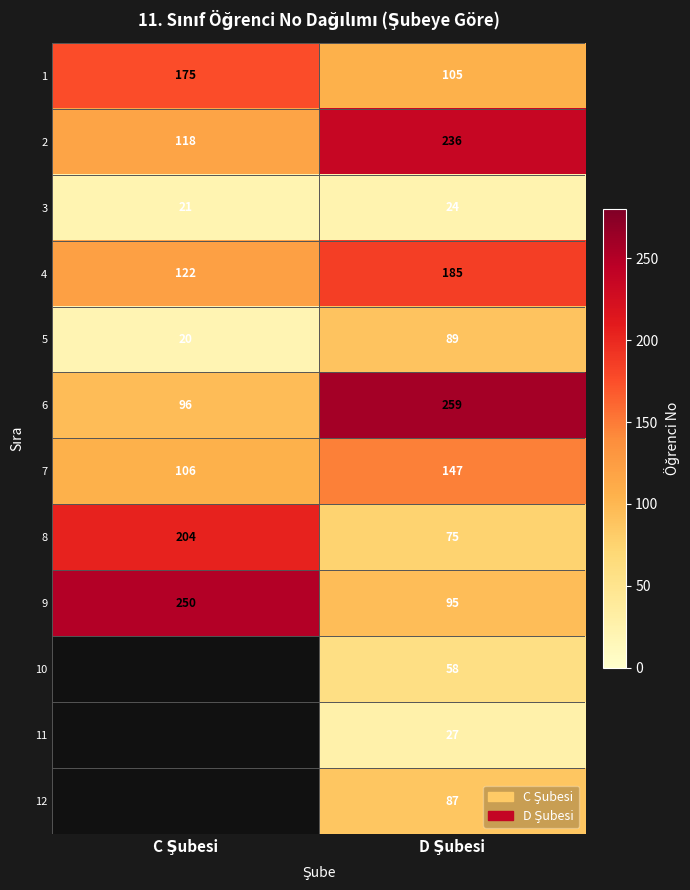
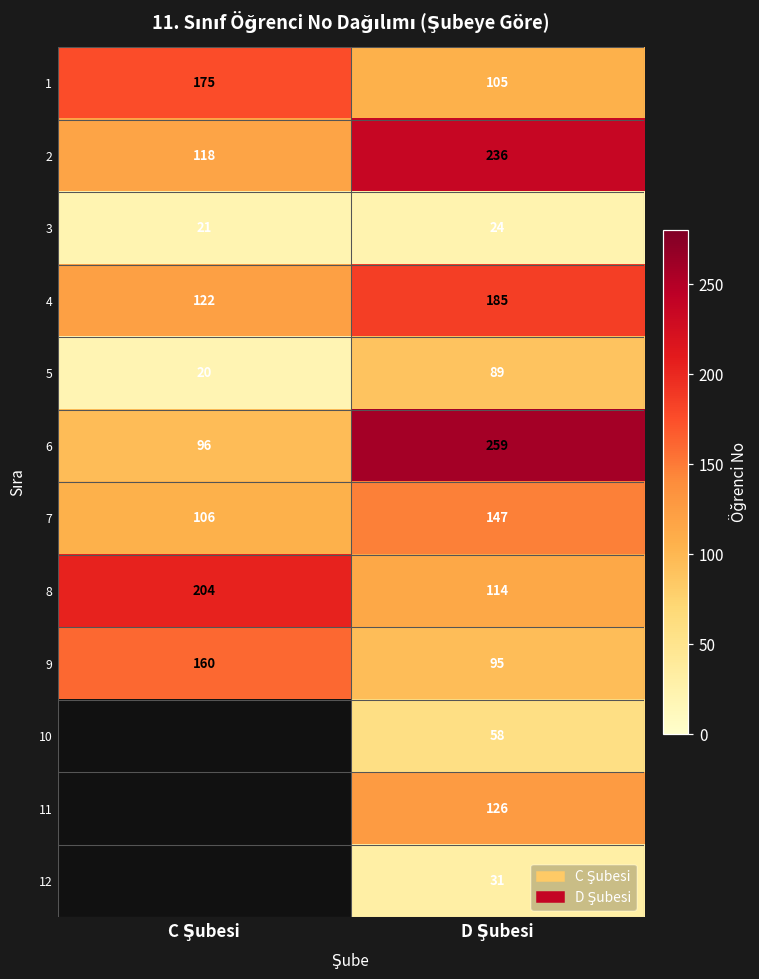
8, D Şubesi: 75 -> 114
9, C Şubesi: 250 -> 160
11, D Şubesi: 27 -> 126
12, D Şubesi: 87 -> 31
